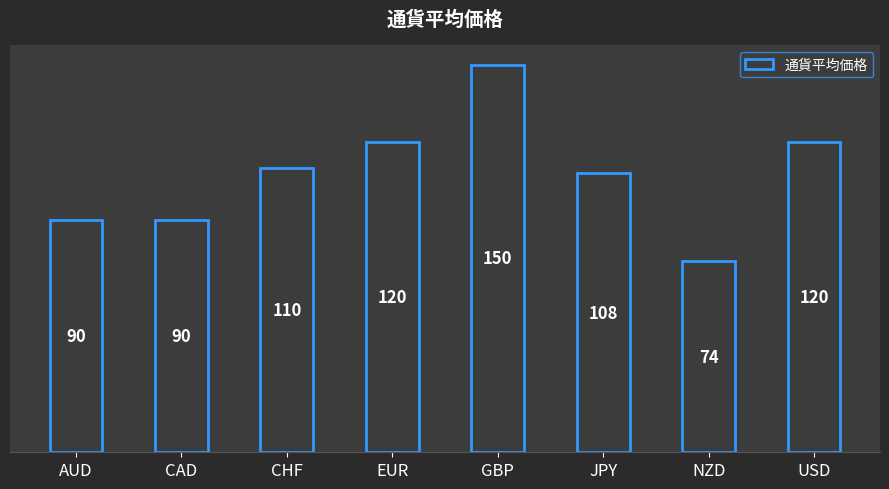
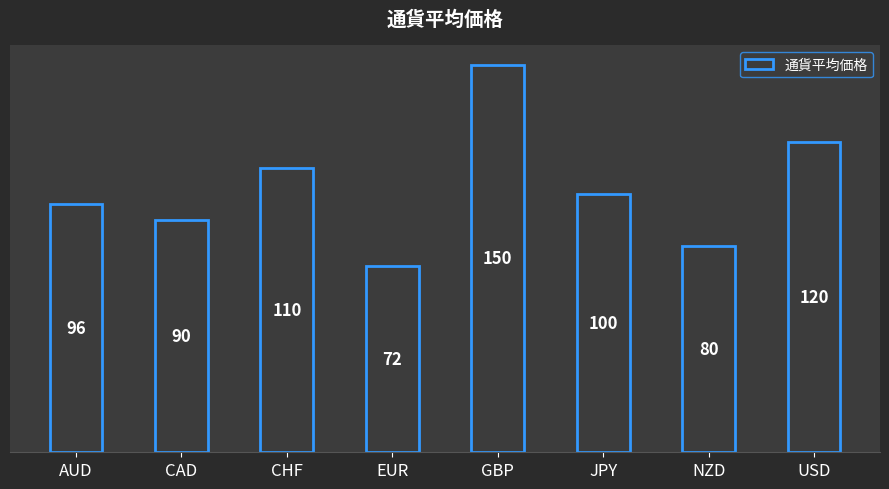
AUD: 90 -> 96
EUR: 120 -> 72
JPY: 108 -> 100
NZD: 74 -> 80
